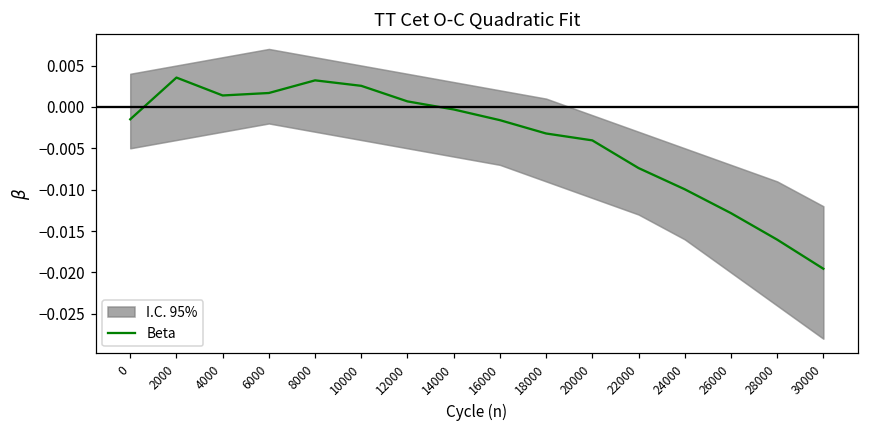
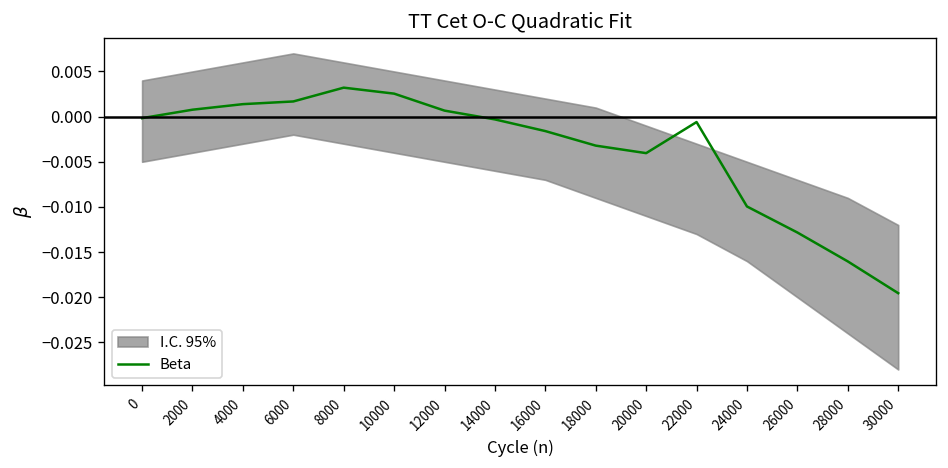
Beta, 0: -0.001 -> 0.000
Beta, 2000: 0.004 -> 0.001
Beta, 22000: -0.007 -> -0.001
